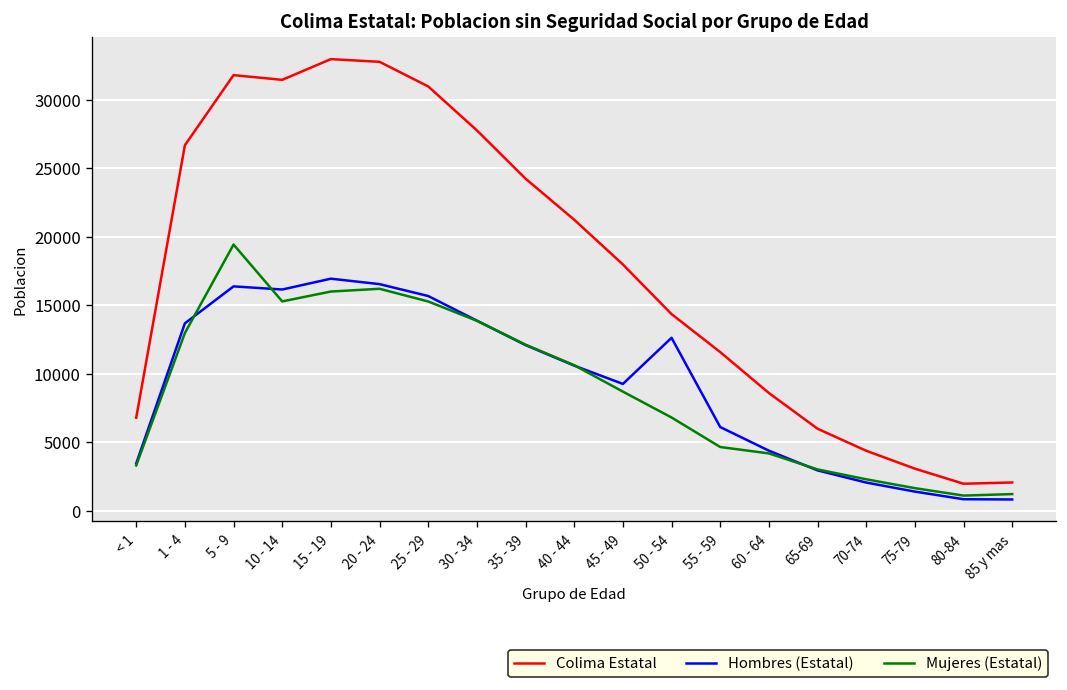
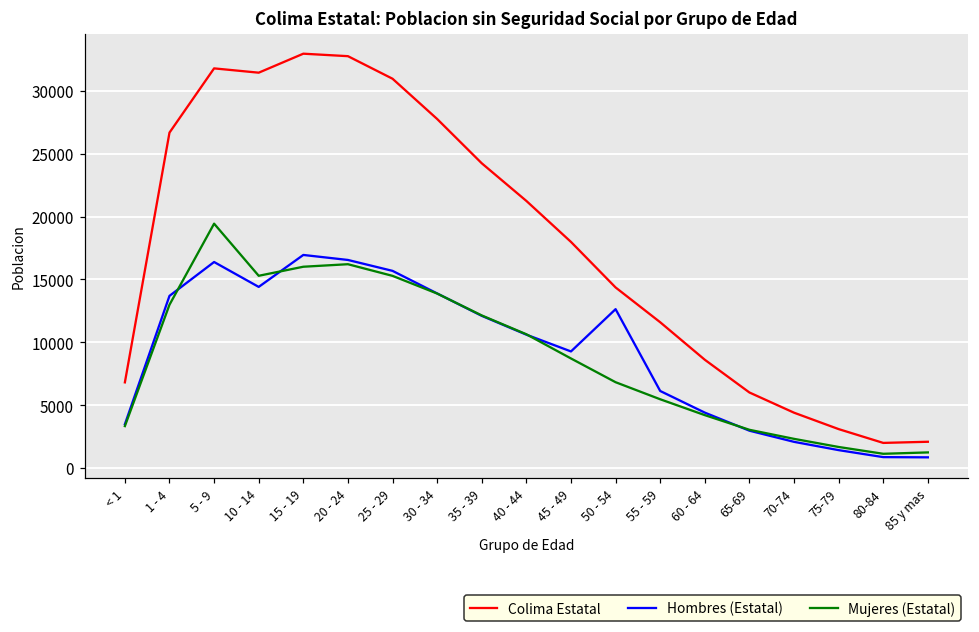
Hombres (Estatal), 10 - 14: 16200 -> 14400
Mujeres (Estatal), 55 - 59: 4700 -> 5500
